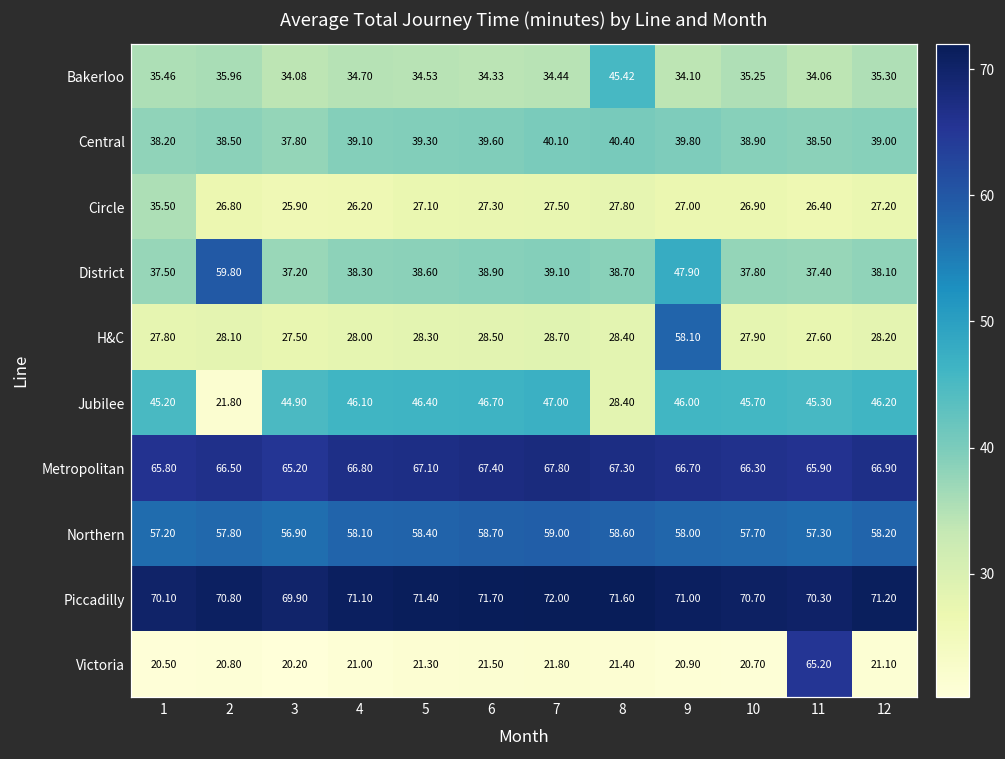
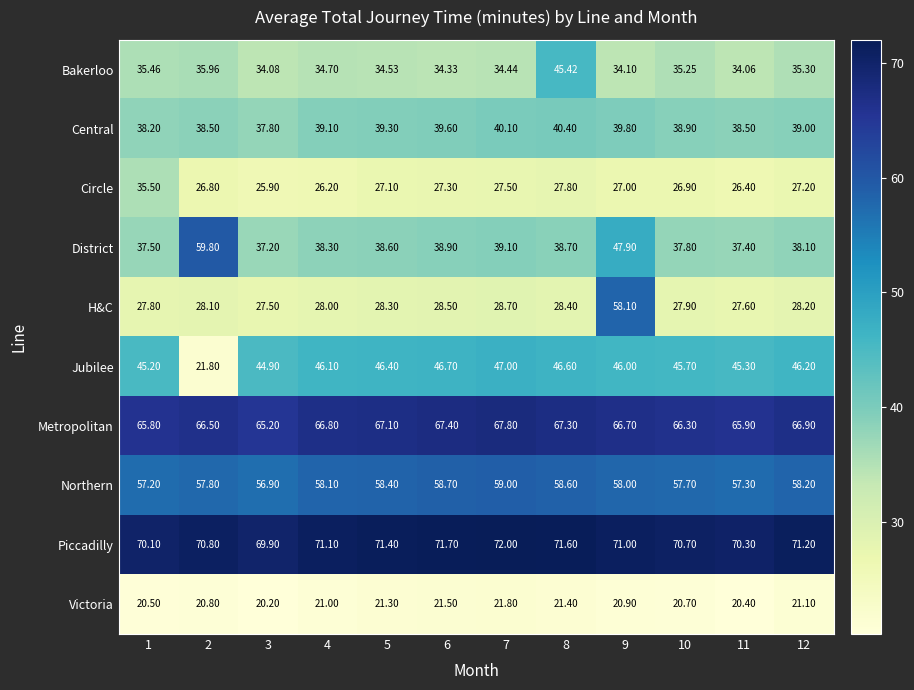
Jubilee, 8: 28.40 -> 46.60
Victoria, 11: 65.20 -> 20.40
